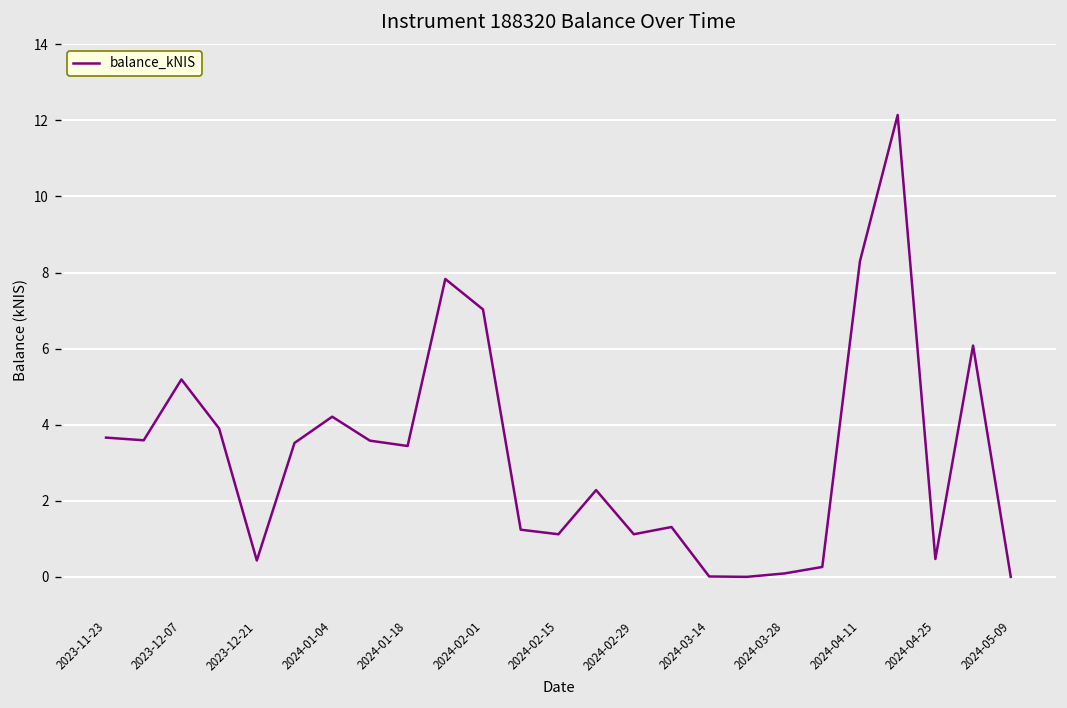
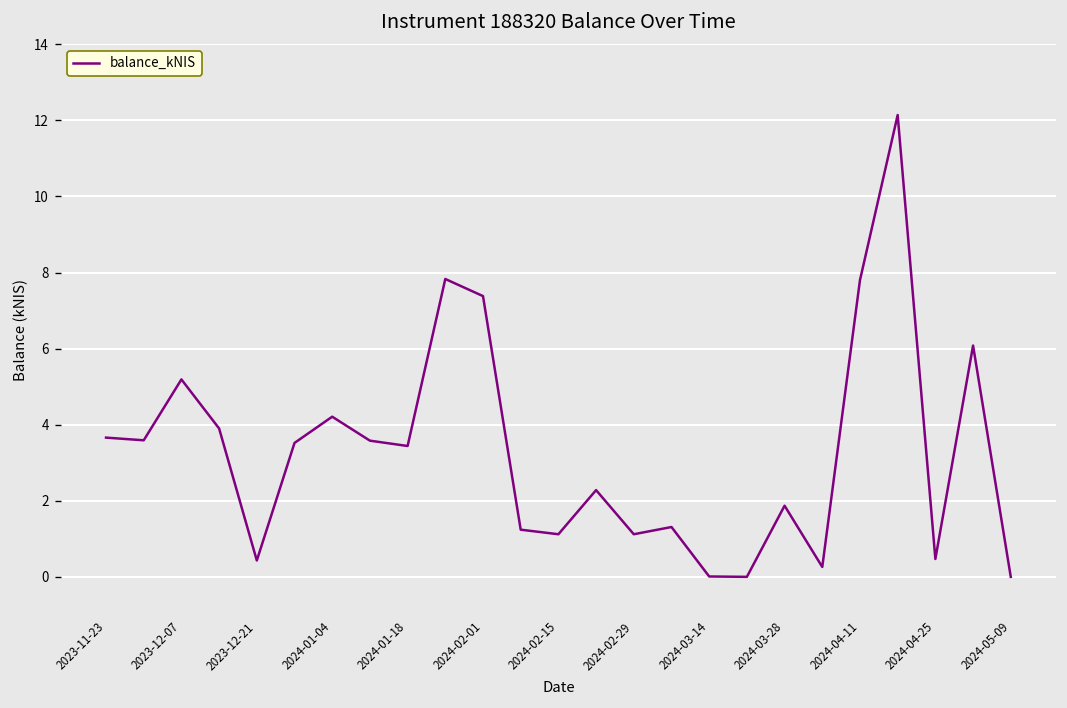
2024-02-01: 7.0 -> 7.4
2024-03-28: 0.1 -> 1.9
2024-04-11: 8.3 -> 7.8
